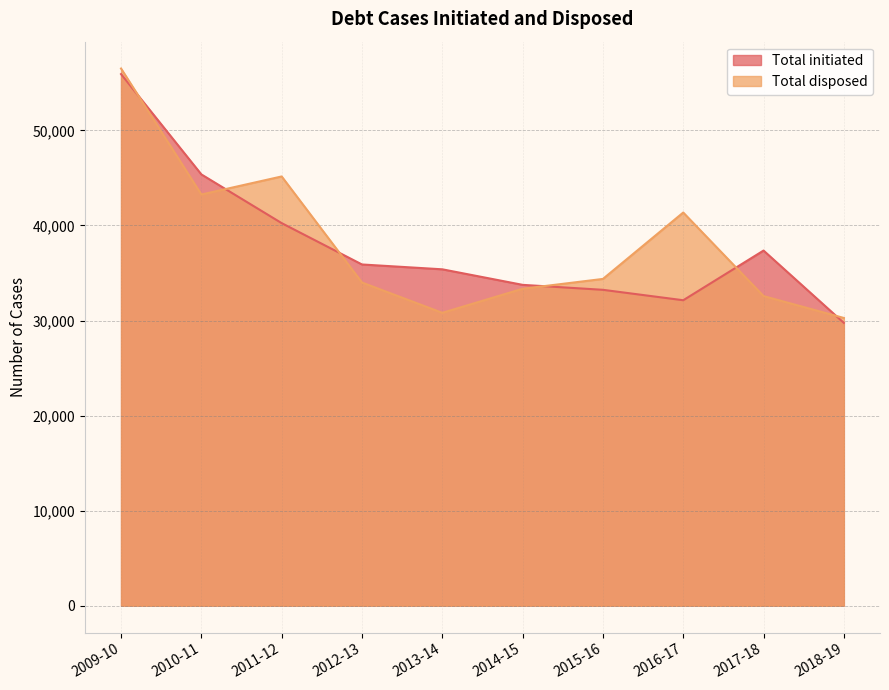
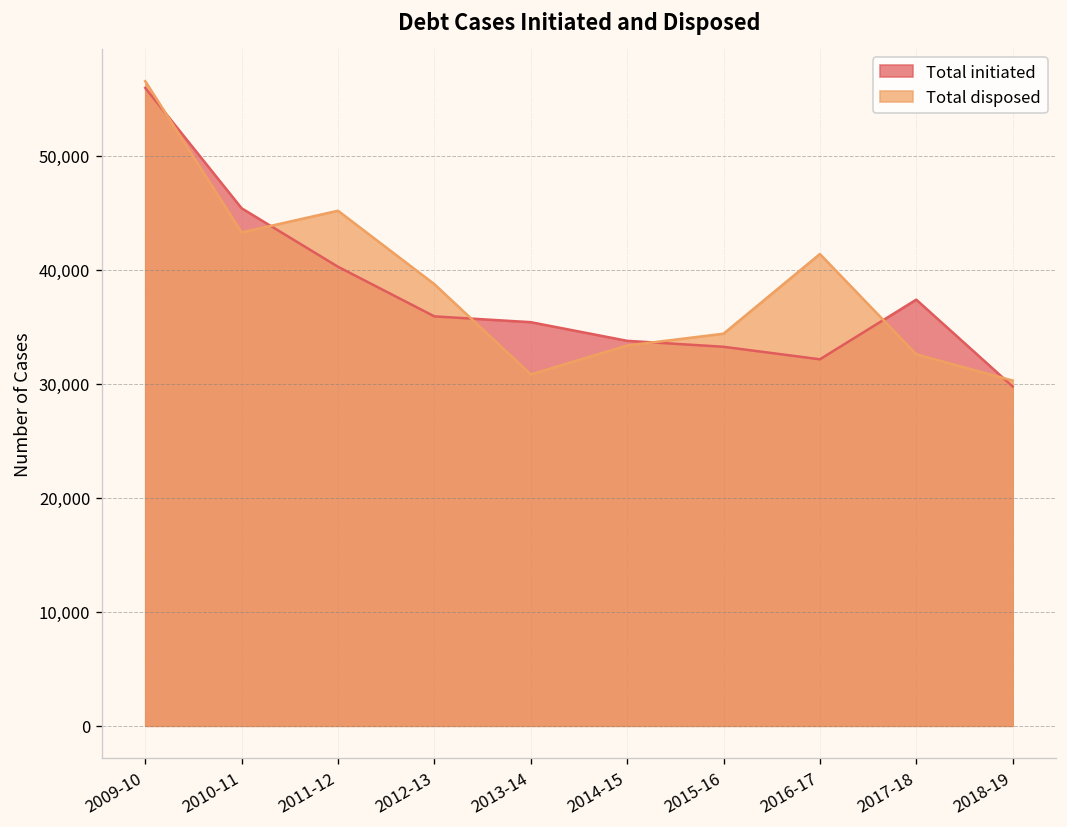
Total disposed, 2012-13: 34,000 -> 39,000
